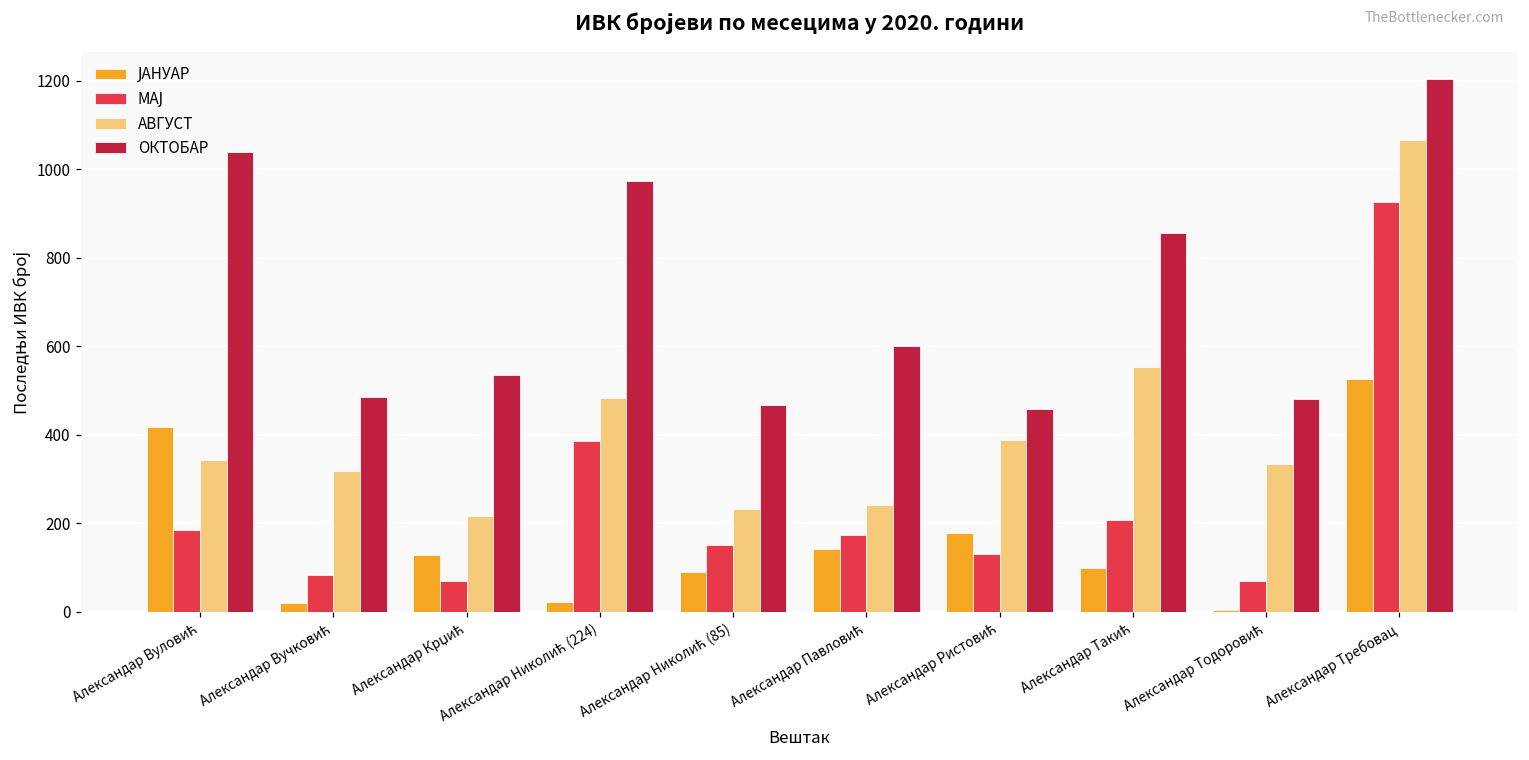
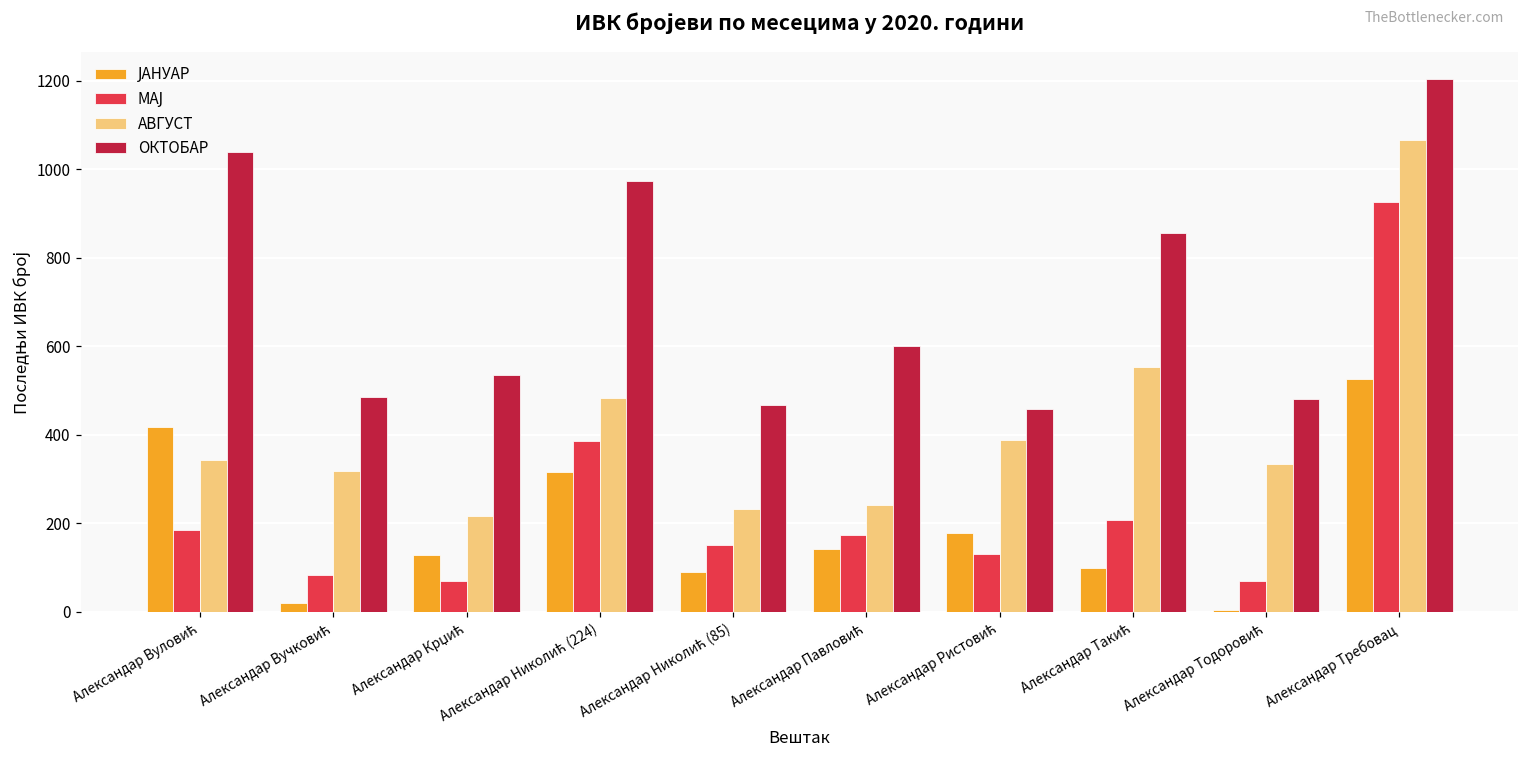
ЈАНУАР, Александар Николић (224): 20 -> 320
